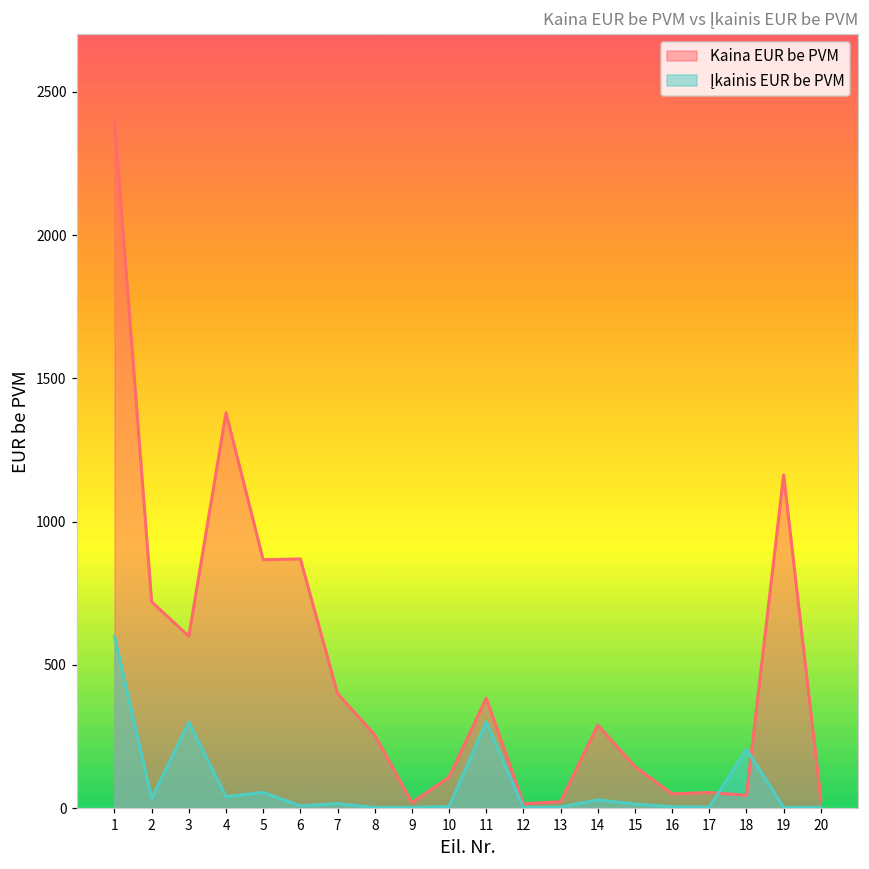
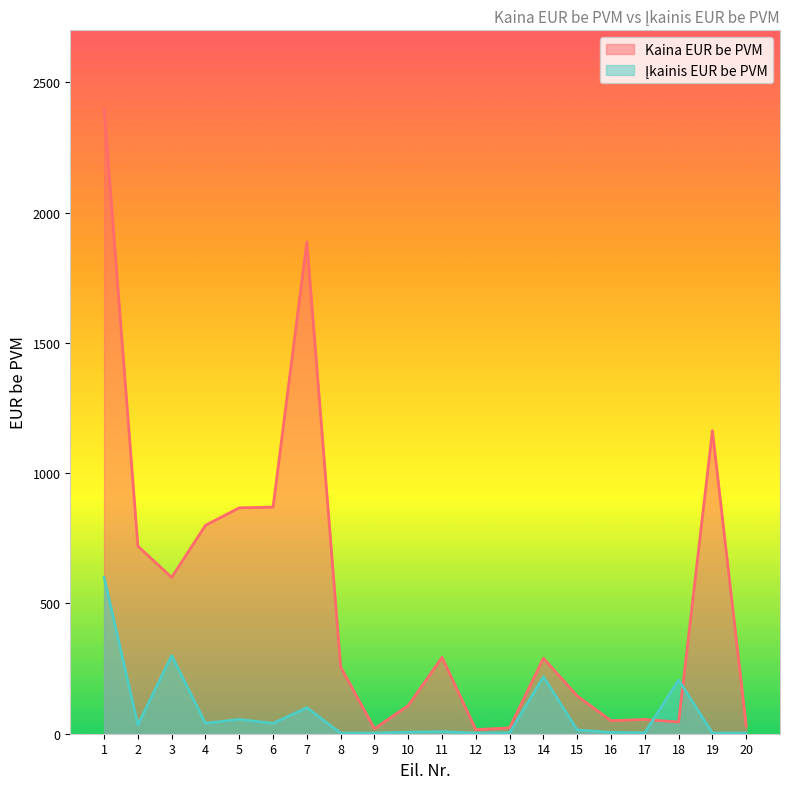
Kaina EUR be PVM, 4: 1380 -> 800
Įkainis EUR be PVM, 6: 10 -> 40
Kaina EUR be PVM, 7: 400 -> 1890
Įkainis EUR be PVM, 7: 20 -> 100
Kaina EUR be PVM, 11: 380 -> 290
Įkainis EUR be PVM, 11: 300 -> 10
Įkainis EUR be PVM, 14: 30 -> 220
